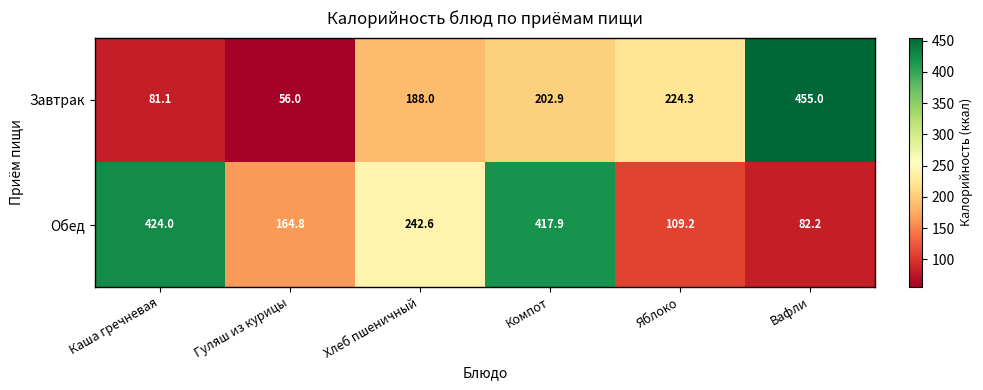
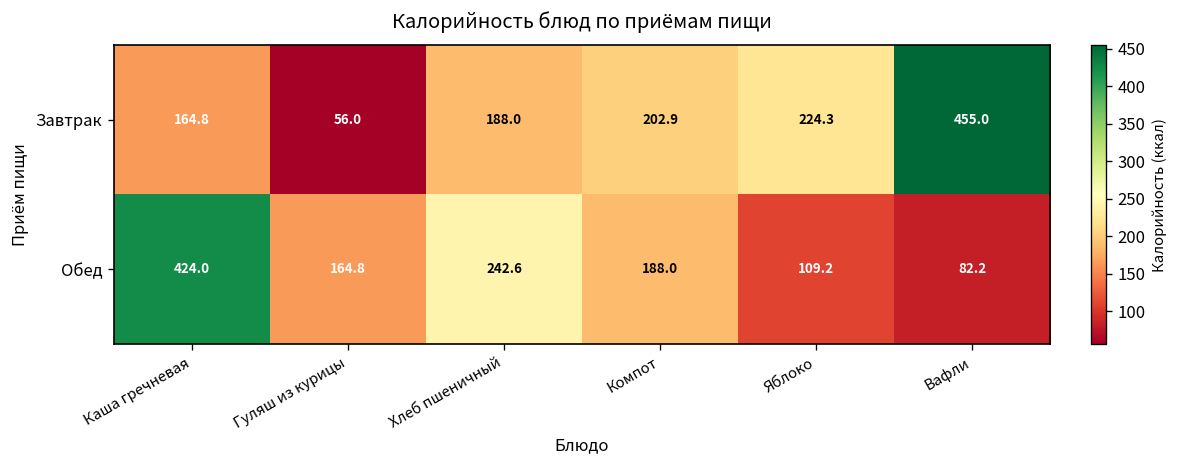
Завтрак, Каша гречневая: 81.1 -> 164.8
Обед, Компот: 417.9 -> 188.0
